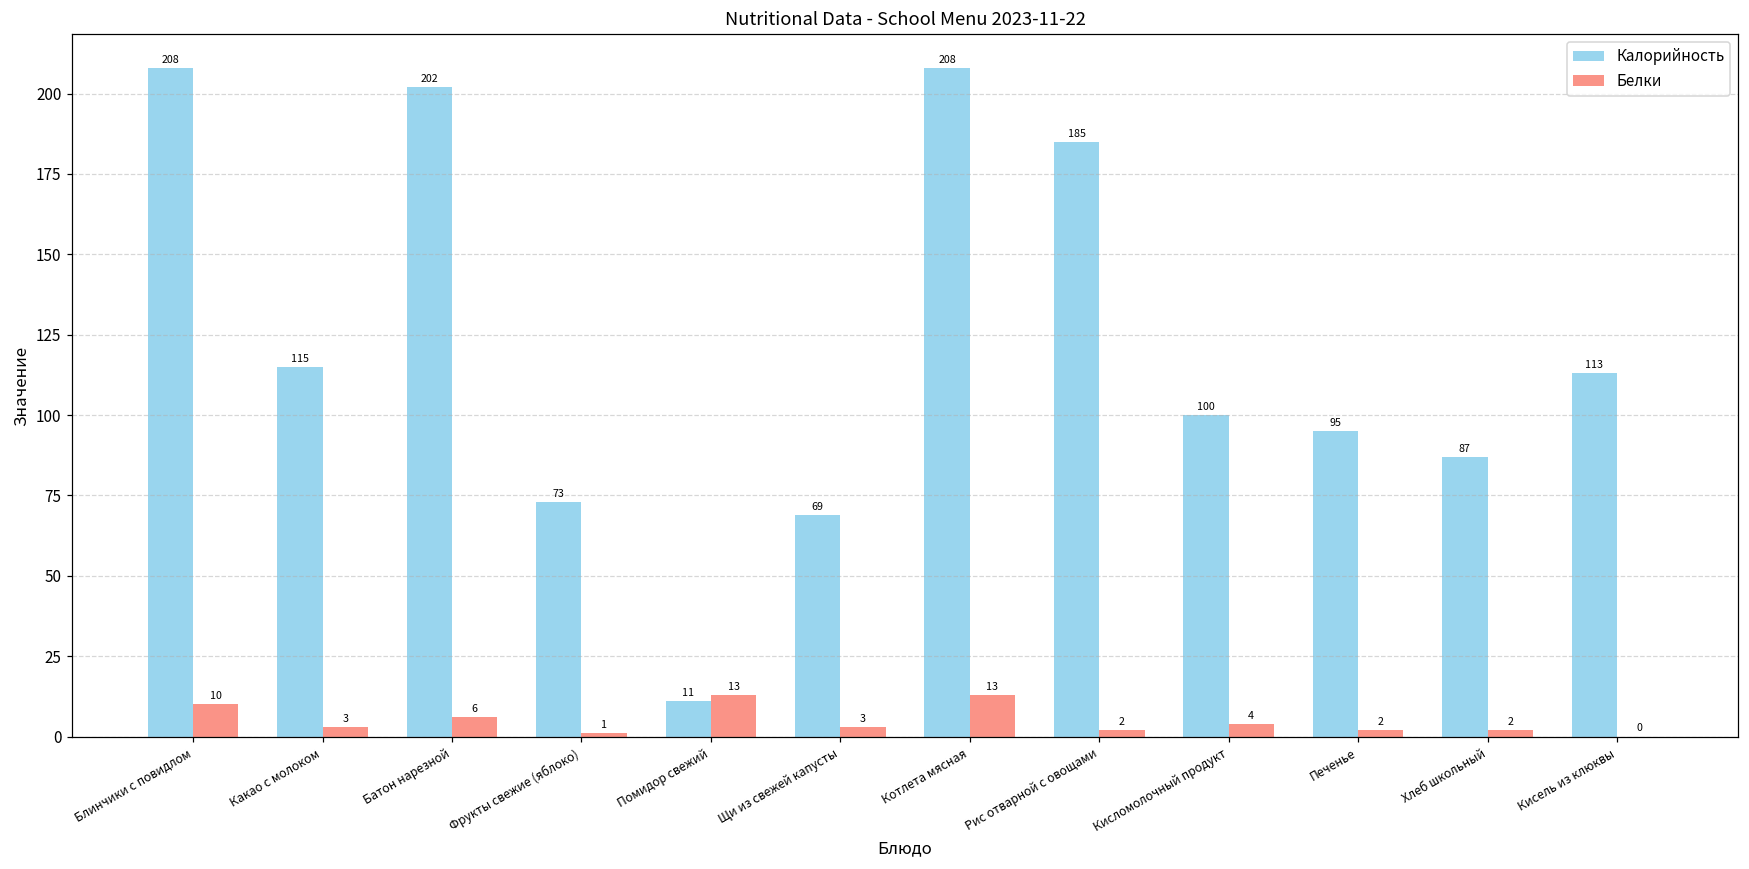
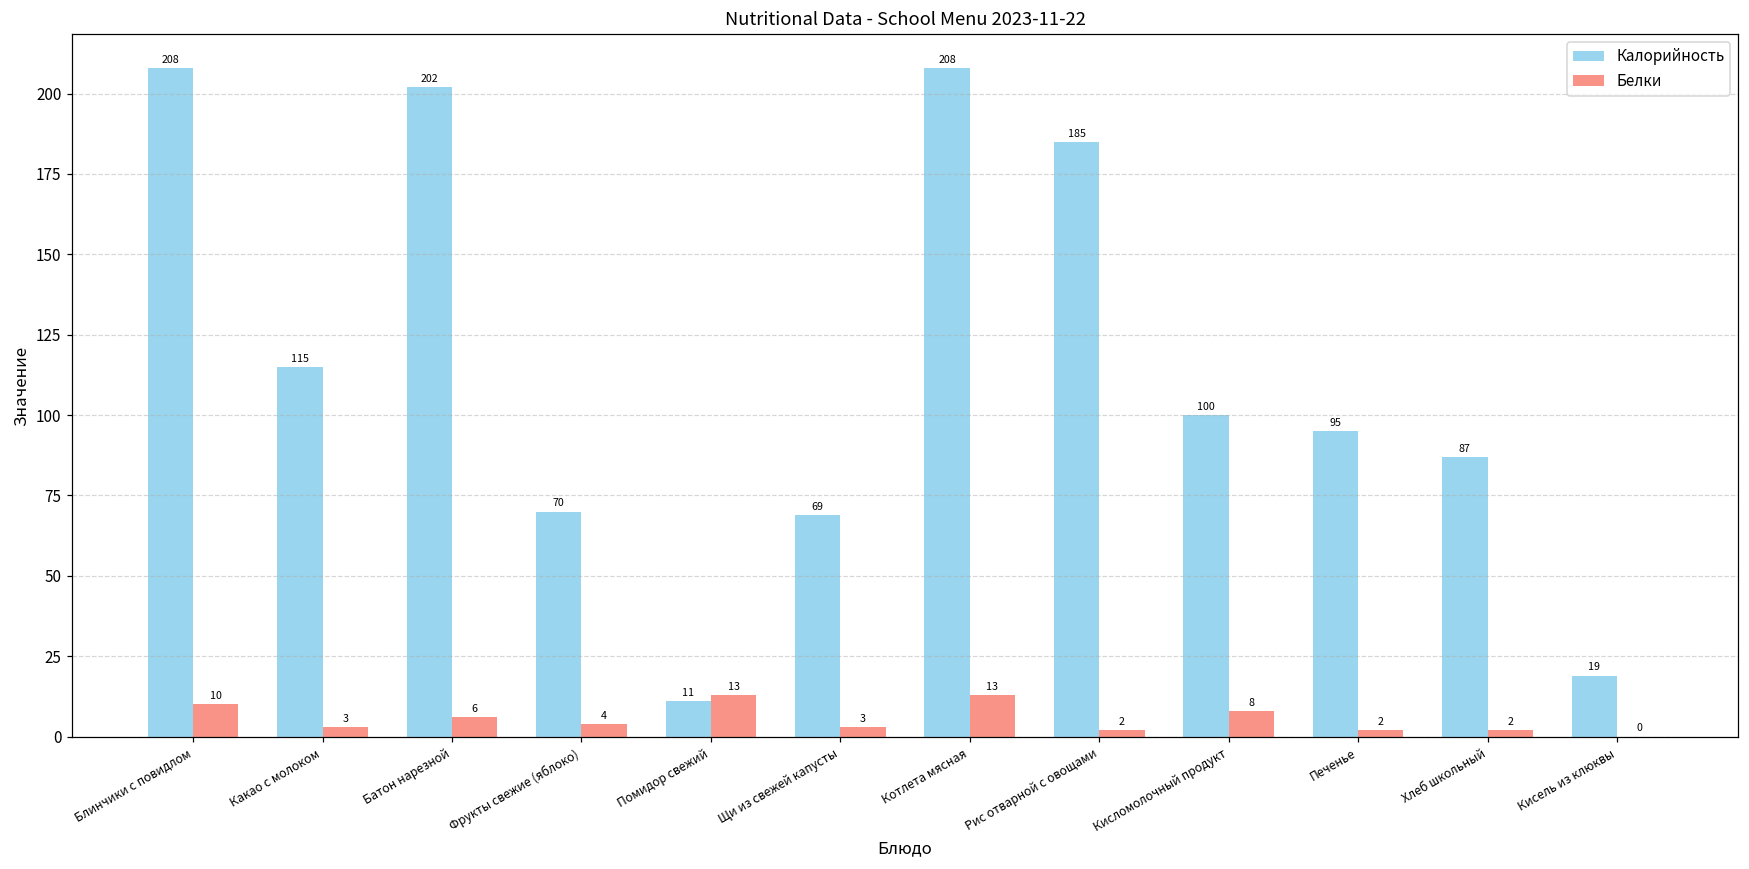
Калорийность, Фрукты свежие (яблоко): 73 -> 70
Белки, Фрукты свежие (яблоко): 1 -> 4
Белки, Кисломолочный продукт: 4 -> 8
Калорийность, Кисель из клюквы: 113 -> 19
